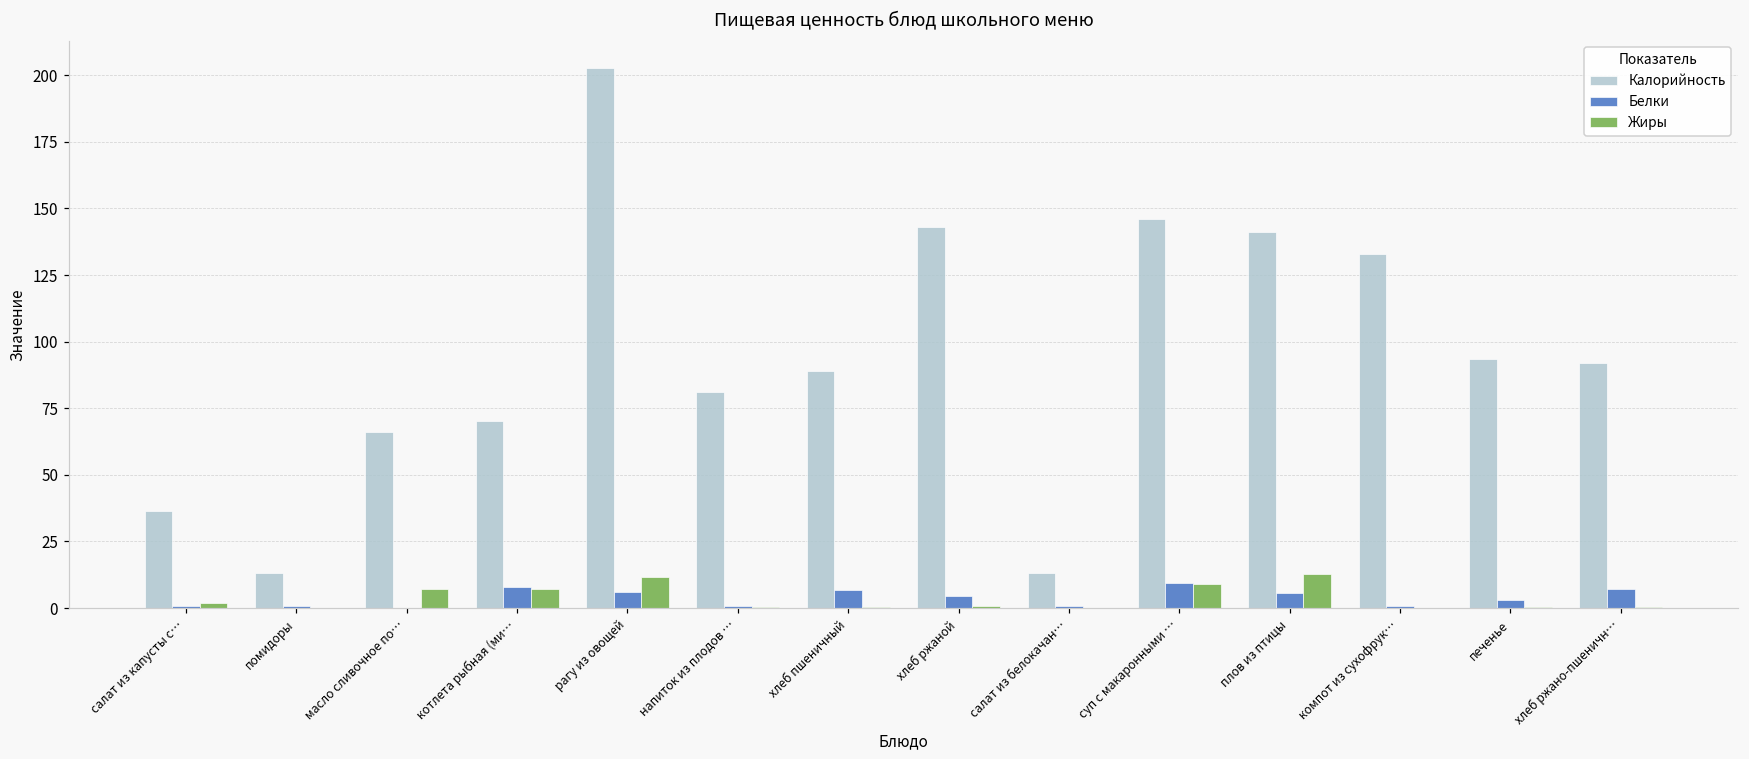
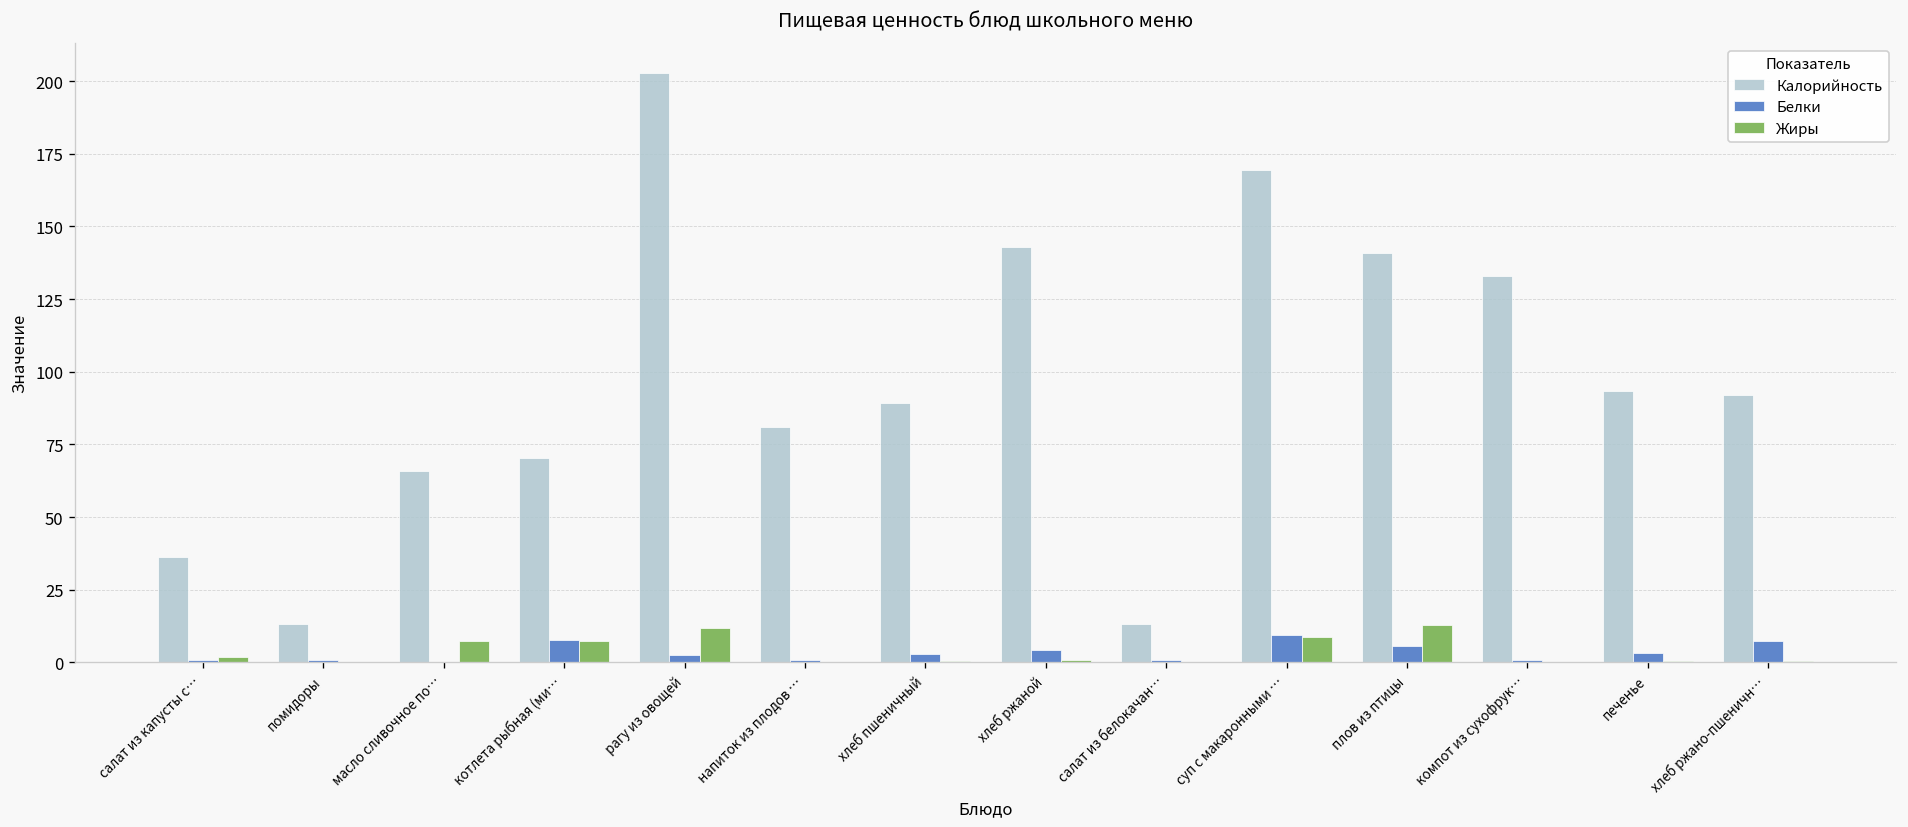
Белки, рагу из овощей: 6 -> 3
Белки, хлеб пшеничный: 7 -> 3
Калорийность, суп с макаронными …: 146 -> 169
